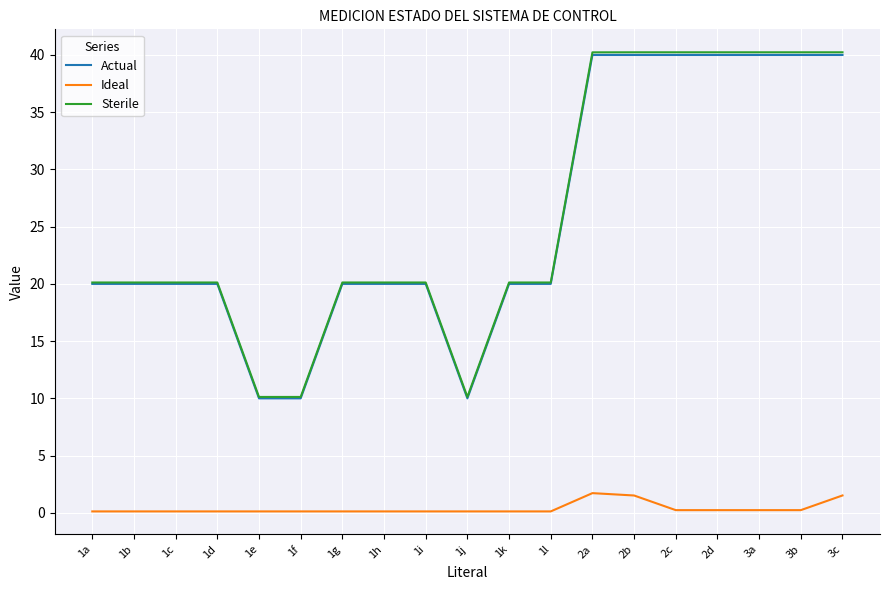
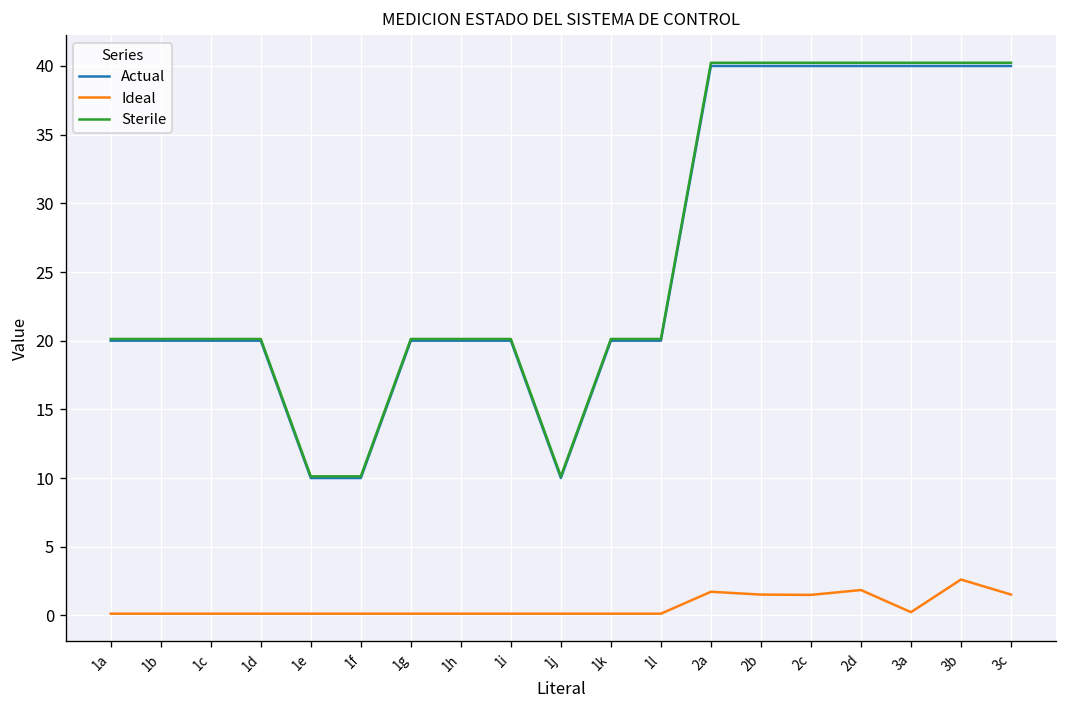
Ideal, 2c: 0.2 -> 1.5
Ideal, 2d: 0.2 -> 1.8
Ideal, 3b: 0.2 -> 2.6
